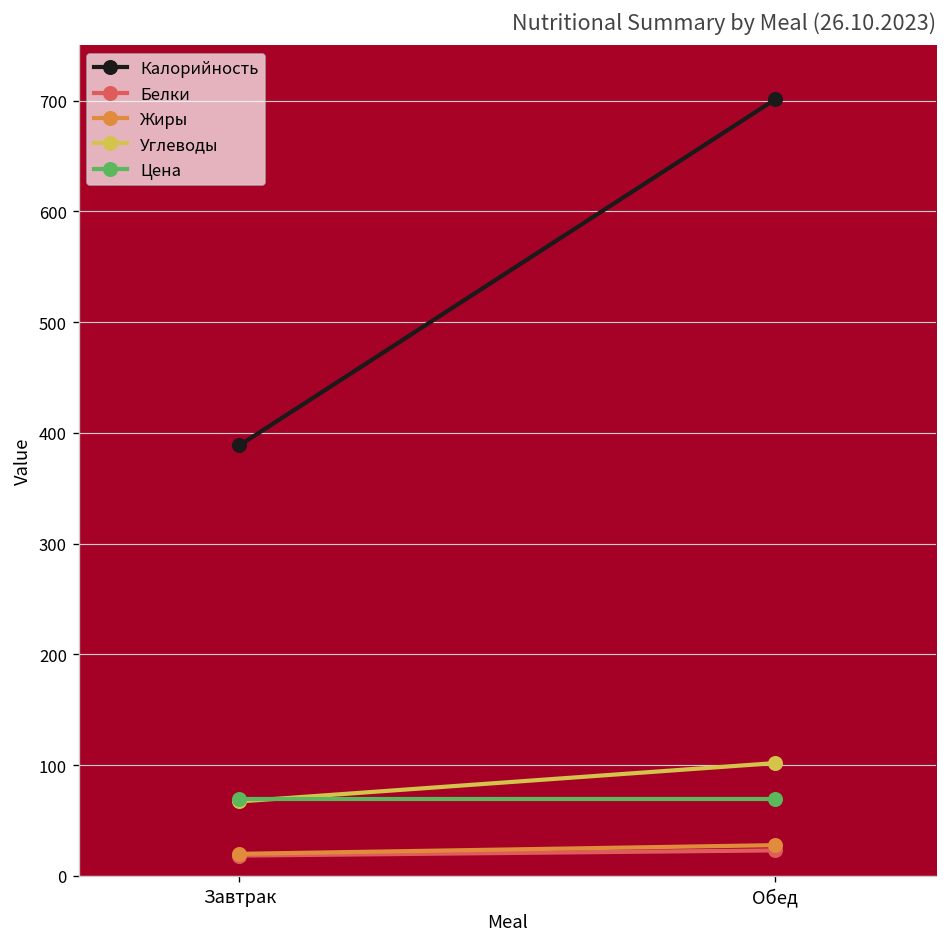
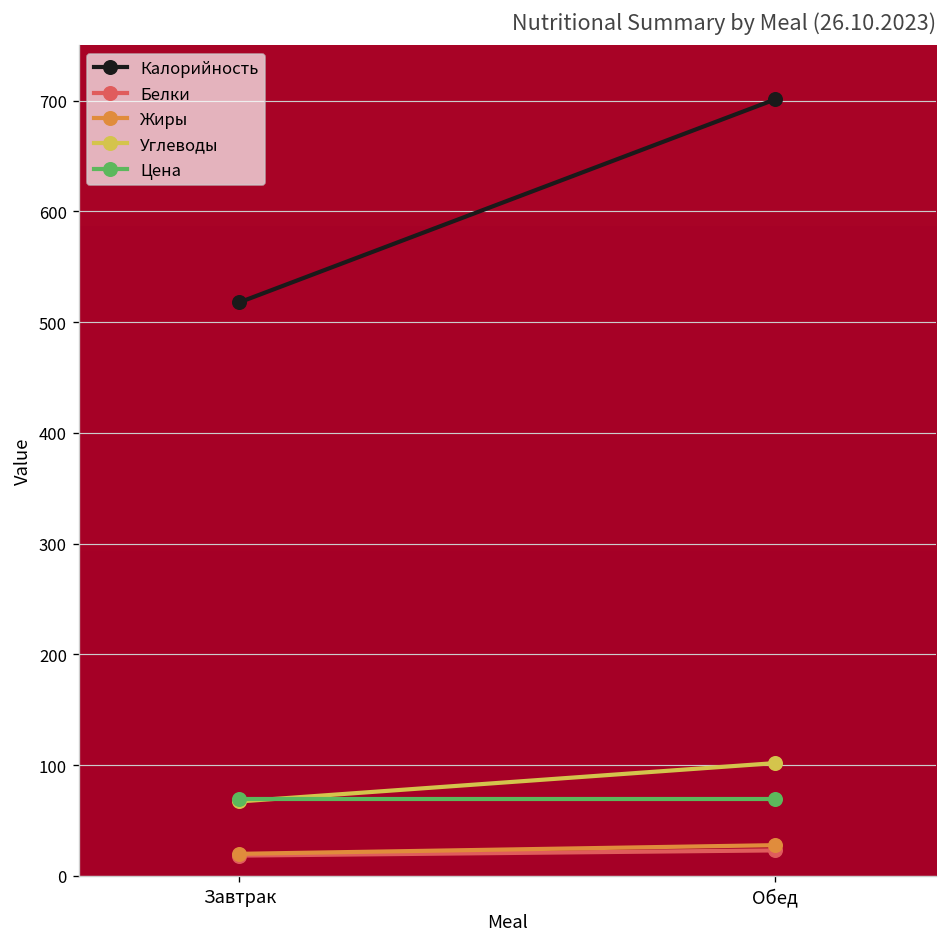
Калорийность, Завтрак: 390 -> 520
